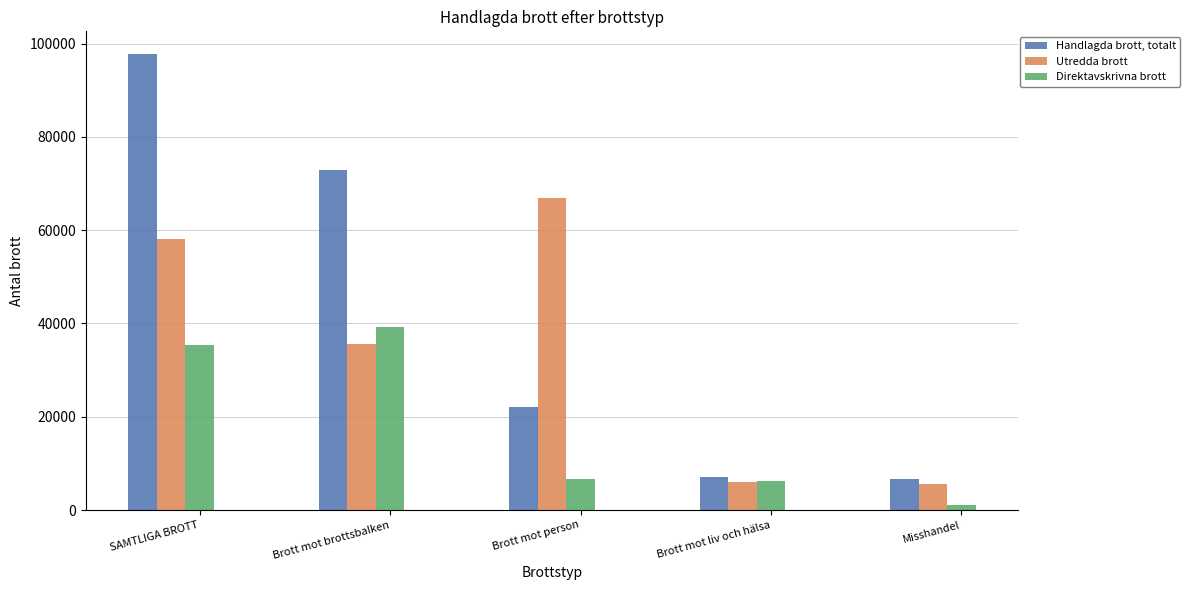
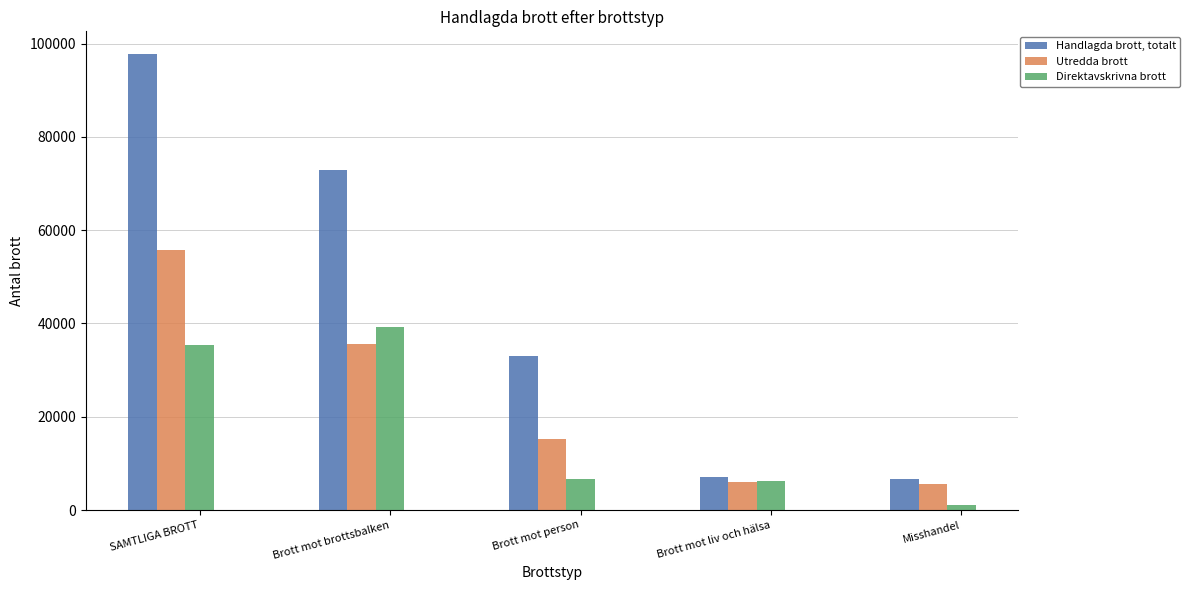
Utredda brott, SAMTLIGA BROTT: 58000 -> 56000
Handlagda brott, totalt, Brott mot person: 22000 -> 33000
Utredda brott, Brott mot person: 67000 -> 15000
